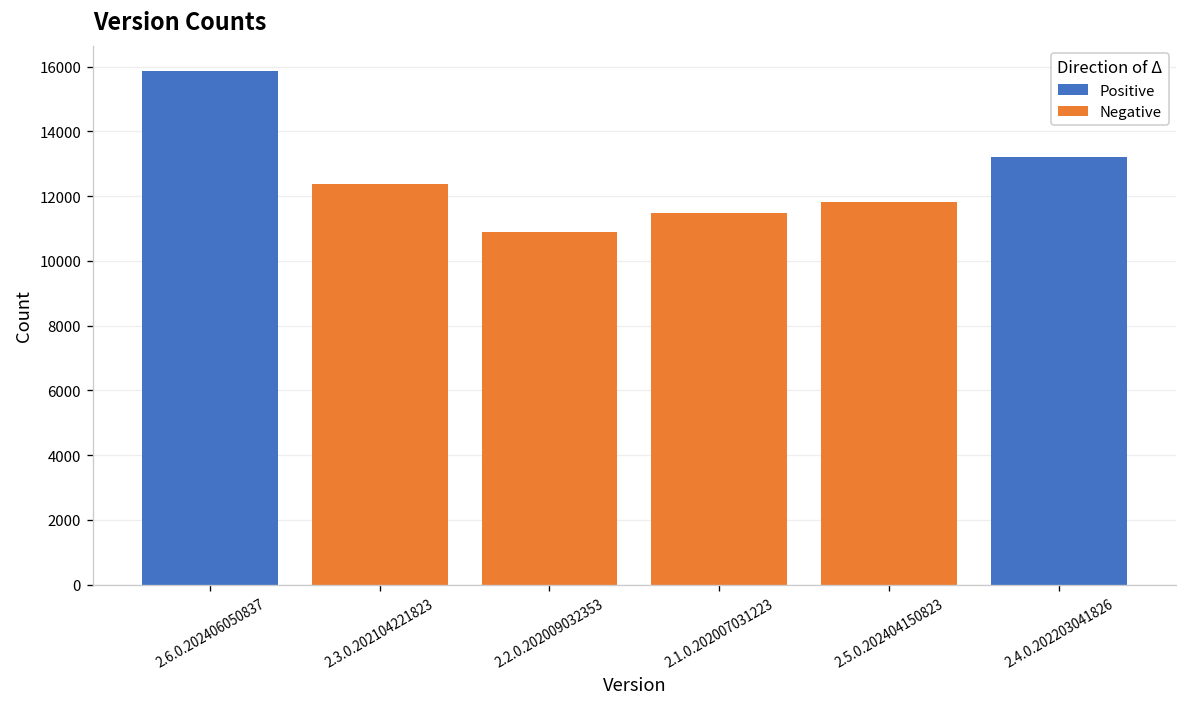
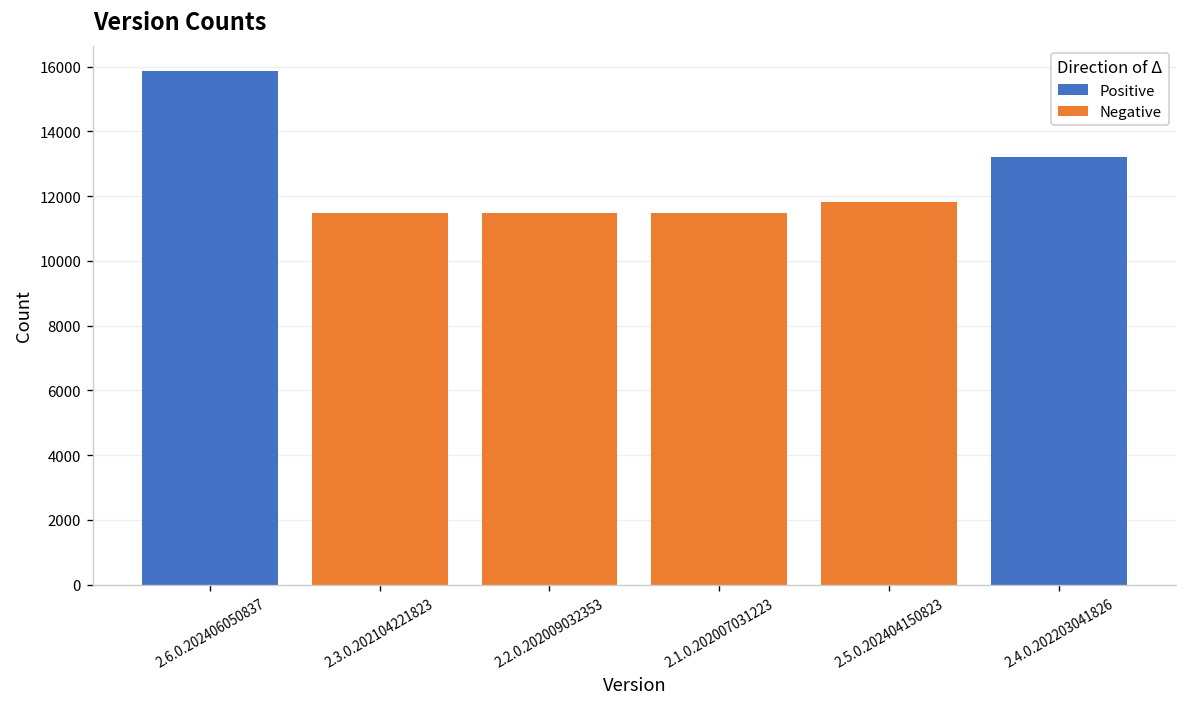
Negative, 2.3.0.202104221823: 12400 -> 11500
Negative, 2.2.0.202009032353: 10900 -> 11500
